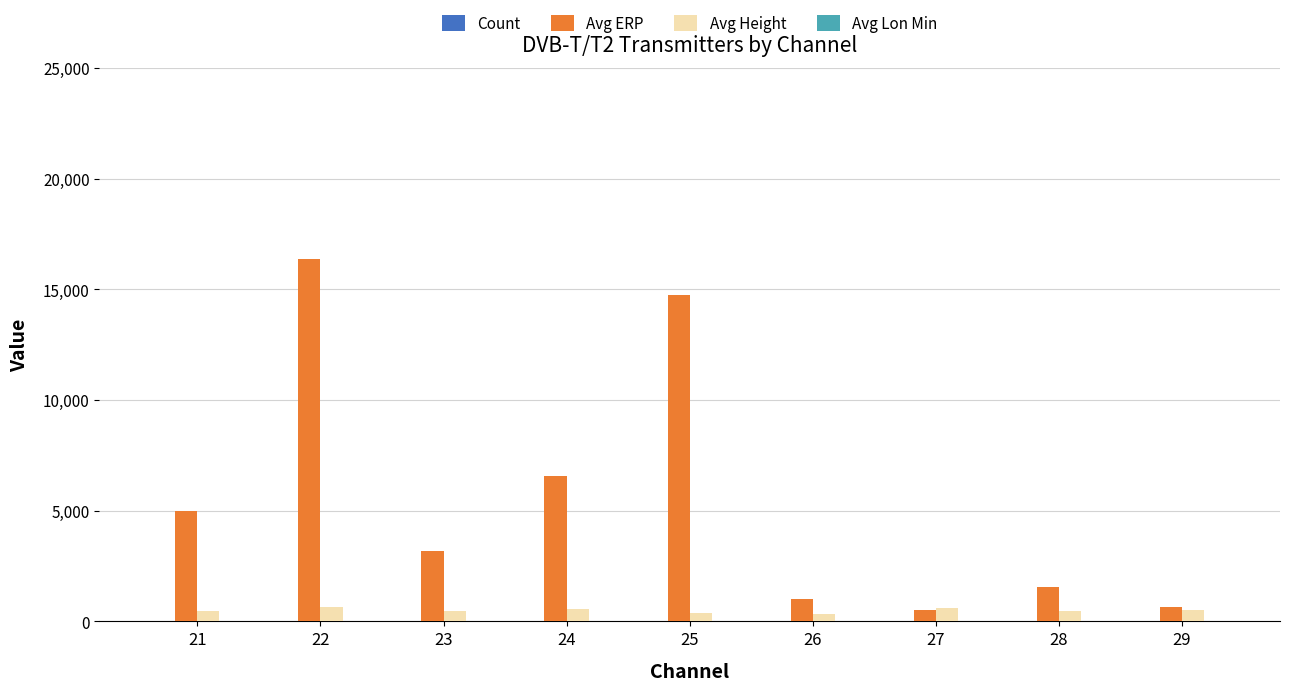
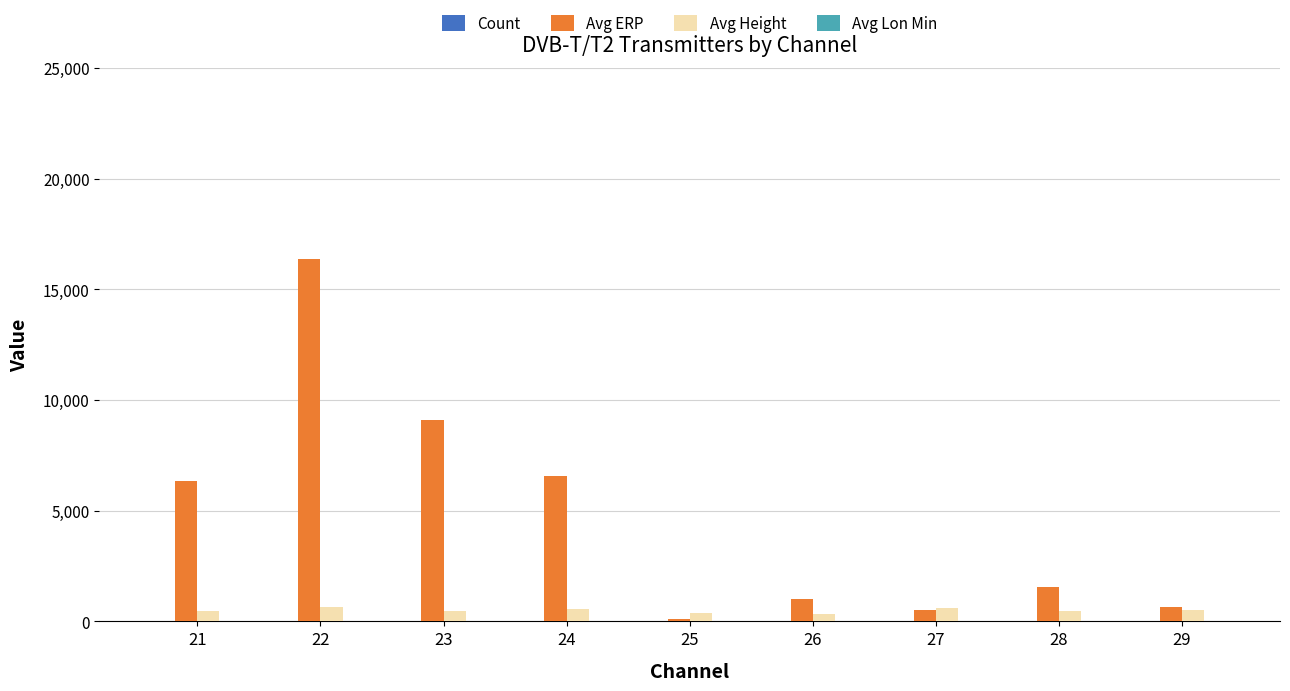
Avg ERP, 21: 5,000 -> 6,400
Avg ERP, 23: 3,200 -> 9,100
Avg ERP, 25: 14,800 -> 100
